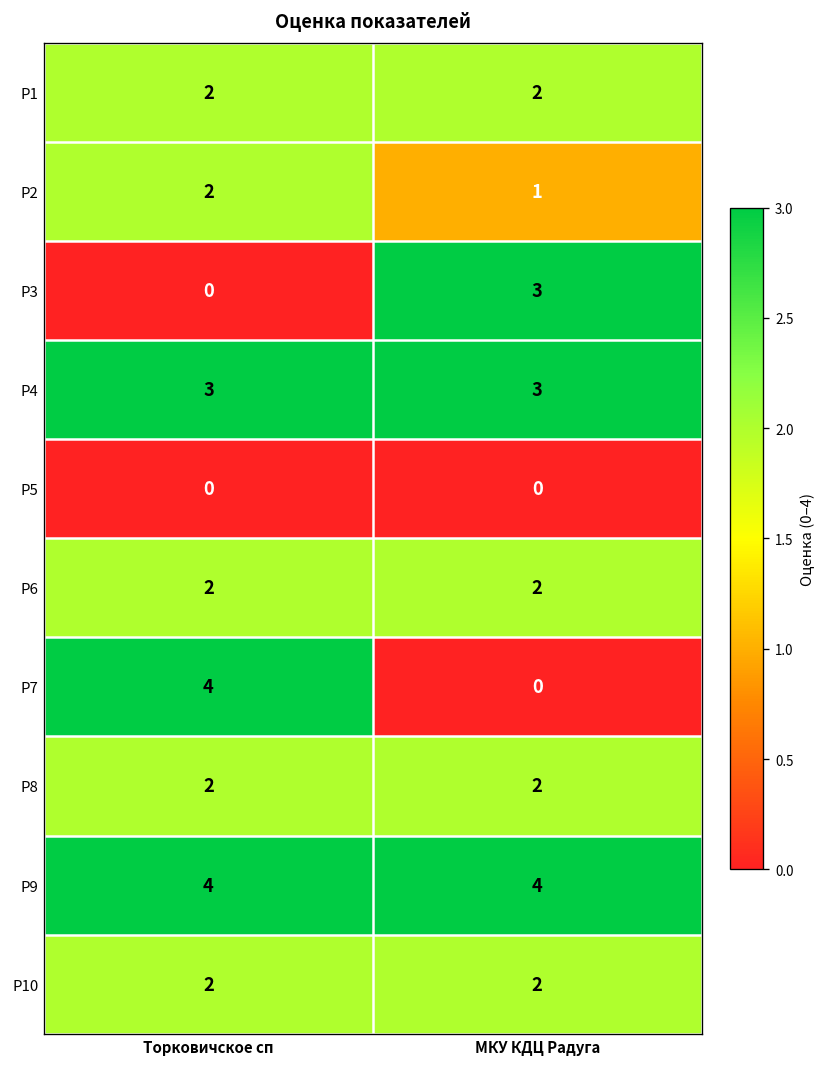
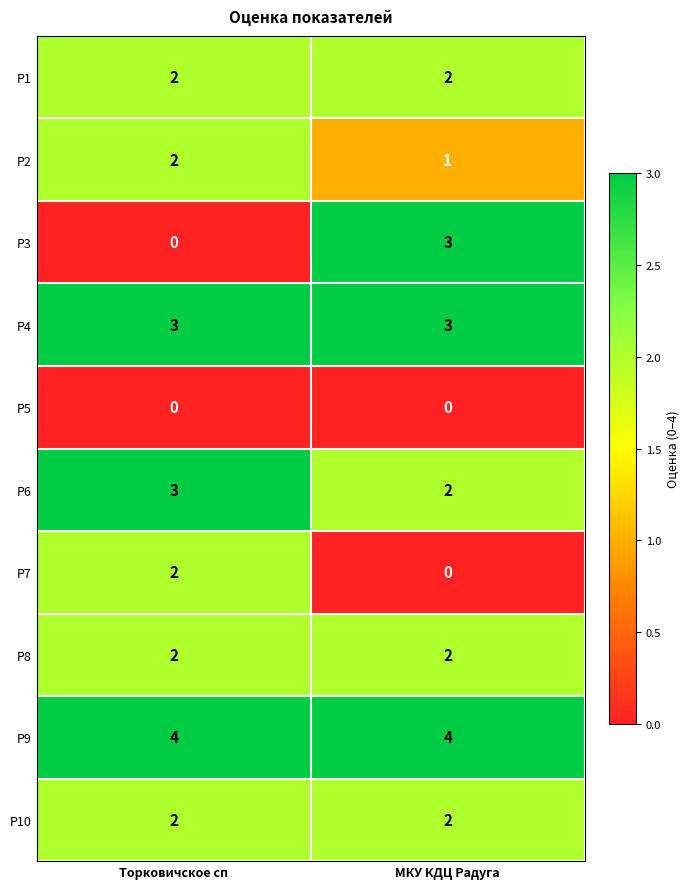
P6, Торковичское сп: 2 -> 3
P7, Торковичское сп: 4 -> 2
